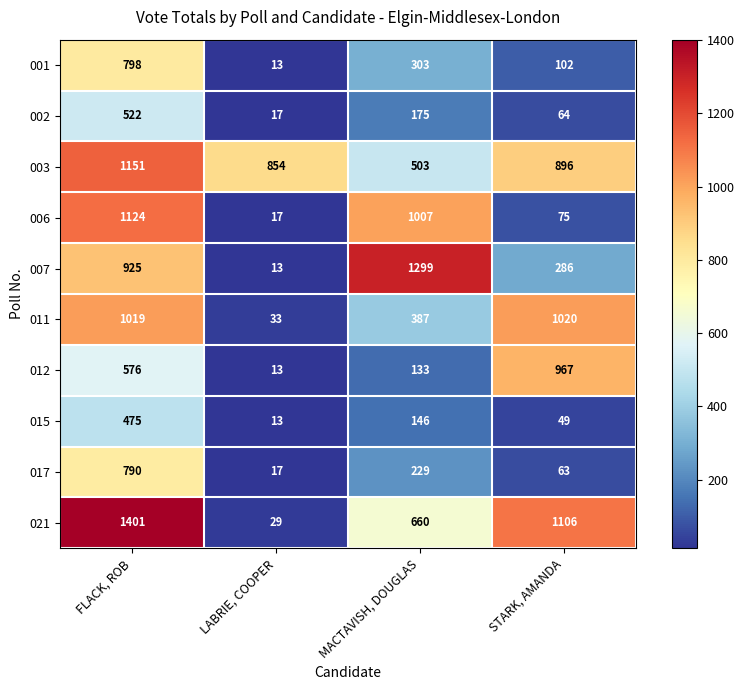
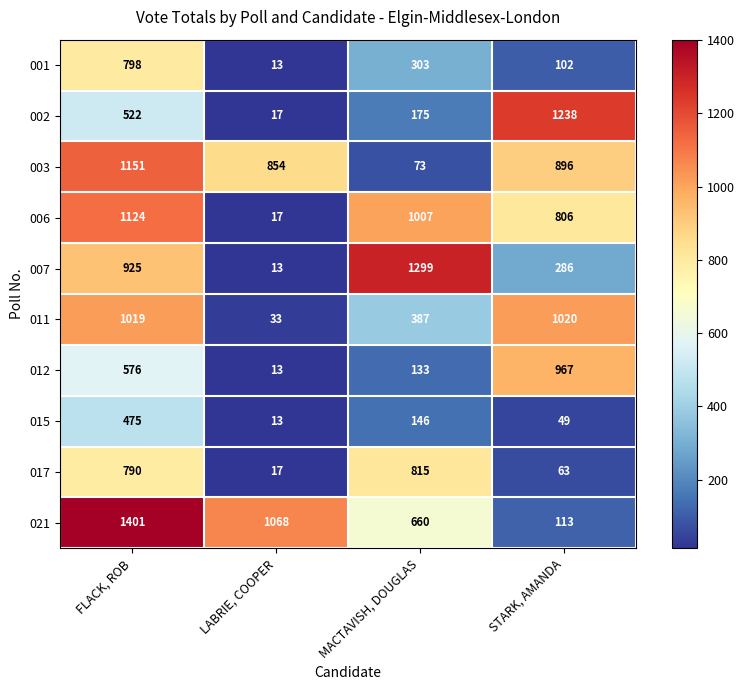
002, STARK, AMANDA: 64 -> 1238
003, MACTAVISH, DOUGLAS: 503 -> 73
006, STARK, AMANDA: 75 -> 806
017, MACTAVISH, DOUGLAS: 229 -> 815
021, LABRIE, COOPER: 29 -> 1068
021, STARK, AMANDA: 1106 -> 113
